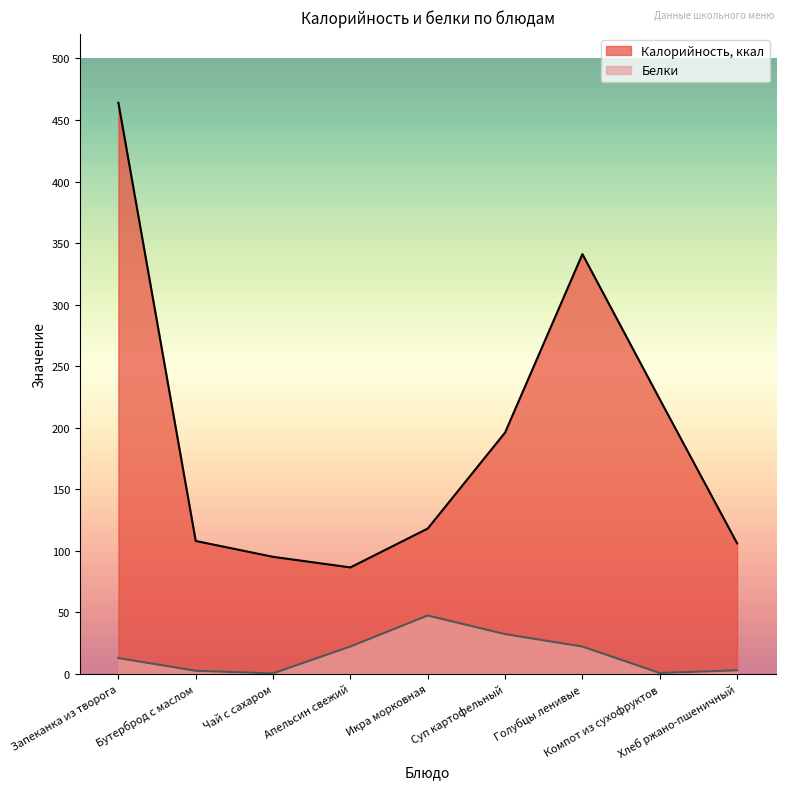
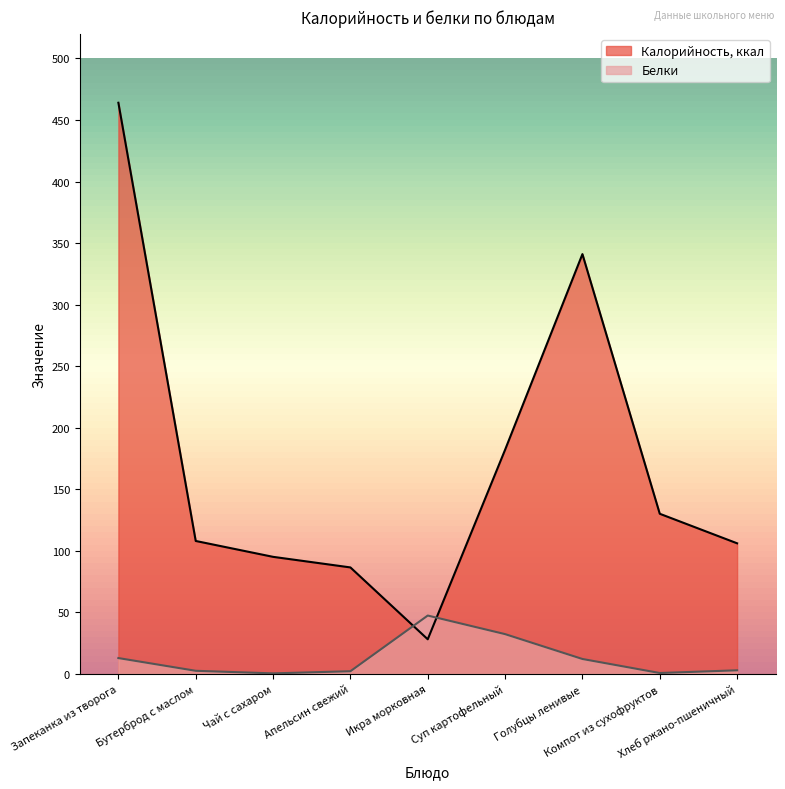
Белки, Апельсин свежий: 22 -> 2
Калорийность, ккал, Икра морковная: 118 -> 28
Калорийность, ккал, Суп картофельный: 196 -> 182
Белки, Голубцы ленивые: 22 -> 12
Калорийность, ккал, Компот из сухофруктов: 223 -> 130
